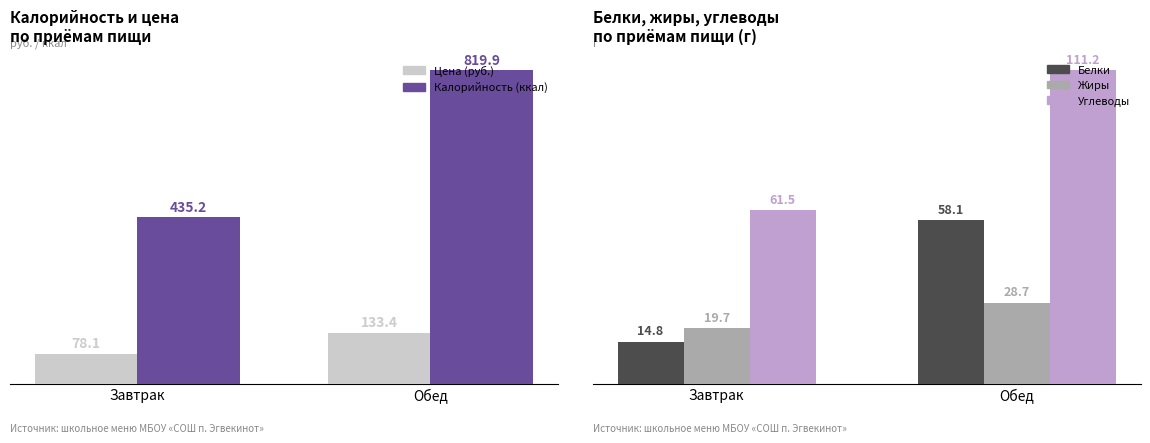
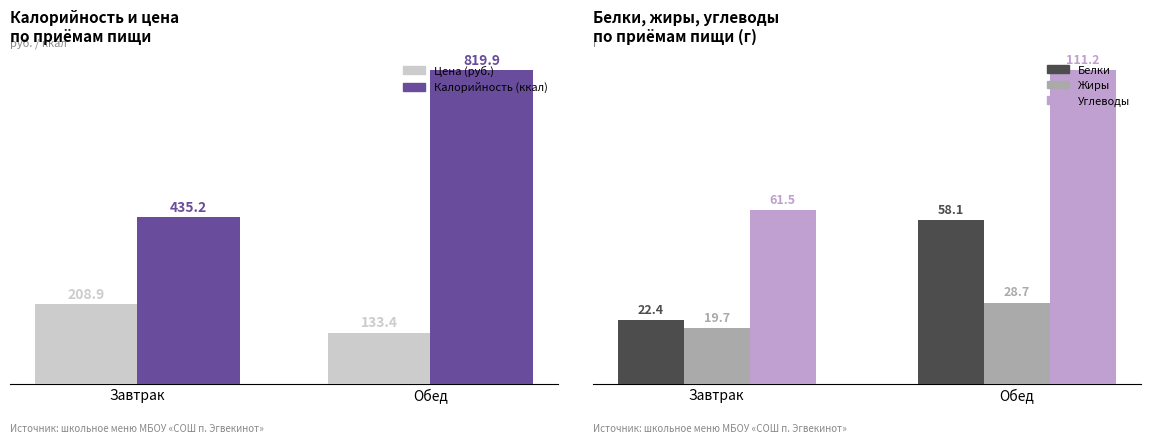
Калорийность и цена по приёмам пищи, Цена (руб.), Завтрак: 78.1 -> 208.9
Белки, жиры, углеводы по приёмам пищи (г), Белки, Завтрак: 14.8 -> 22.4
